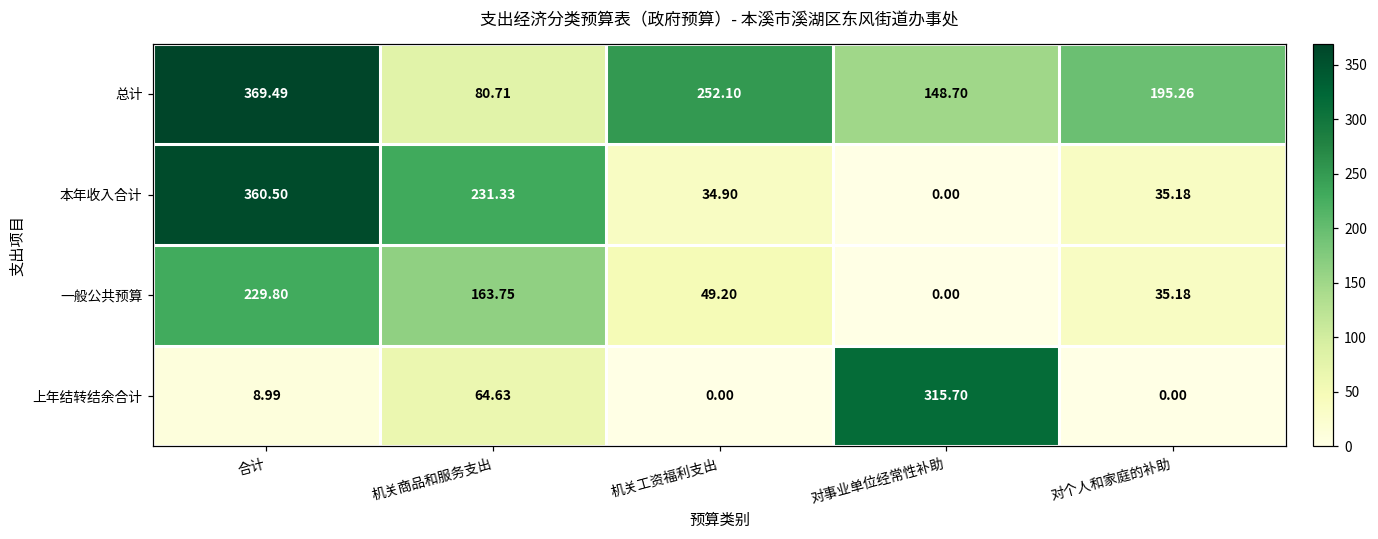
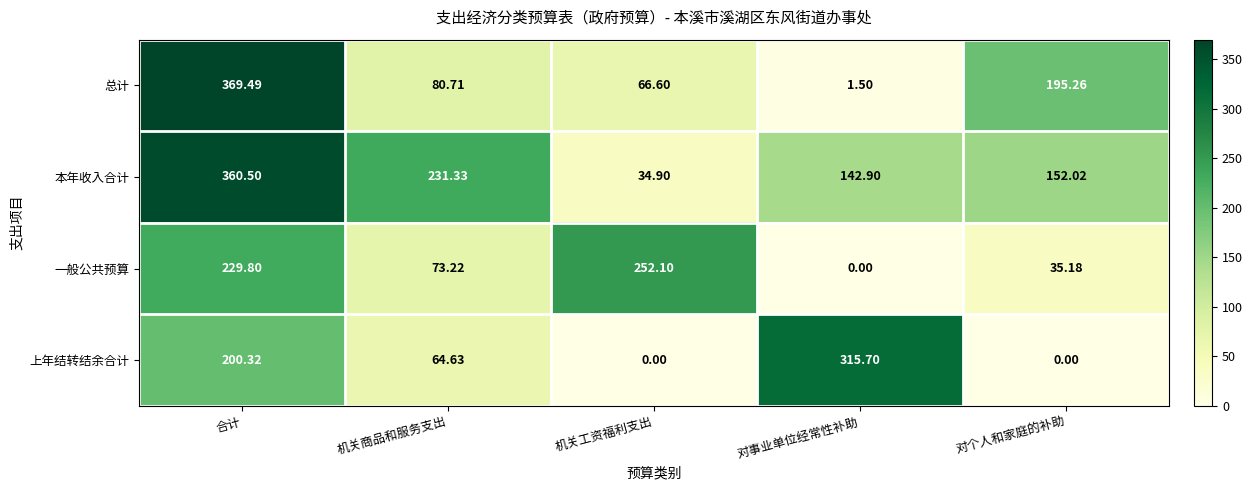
总计, 机关工资福利支出: 252.10 -> 66.60
总计, 对事业单位经常性补助: 148.70 -> 1.50
本年收入合计, 对事业单位经常性补助: 0.00 -> 142.90
本年收入合计, 对个人和家庭的补助: 35.18 -> 152.02
一般公共预算, 机关商品和服务支出: 163.75 -> 73.22
一般公共预算, 机关工资福利支出: 49.20 -> 252.10
上年结转结余合计, 合计: 8.99 -> 200.32
